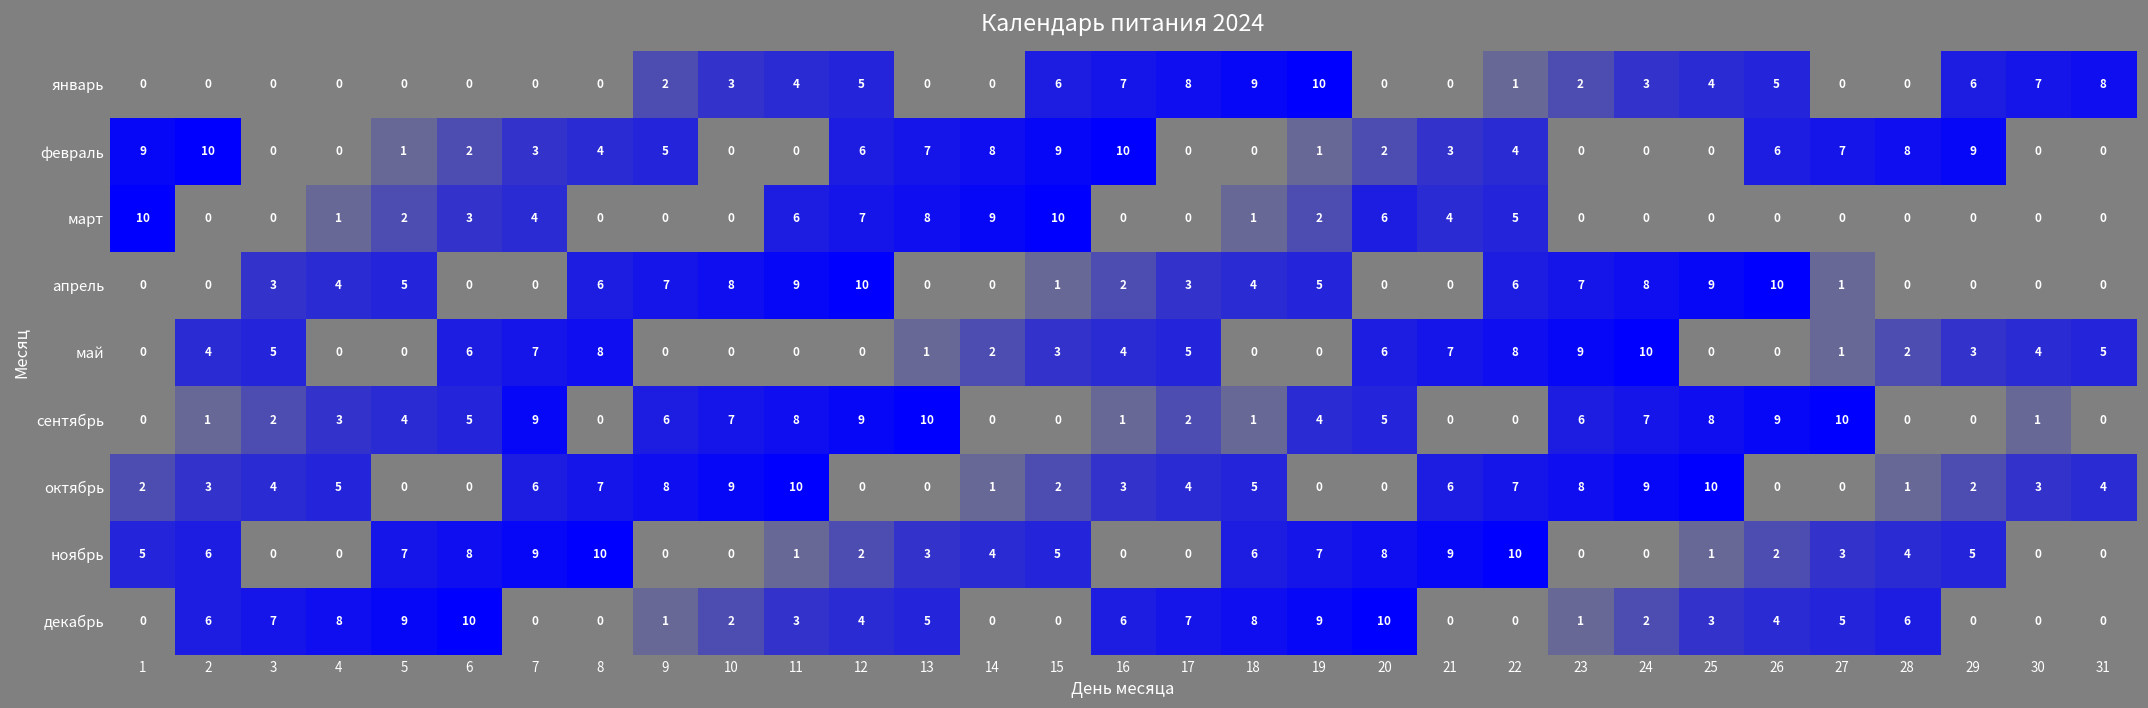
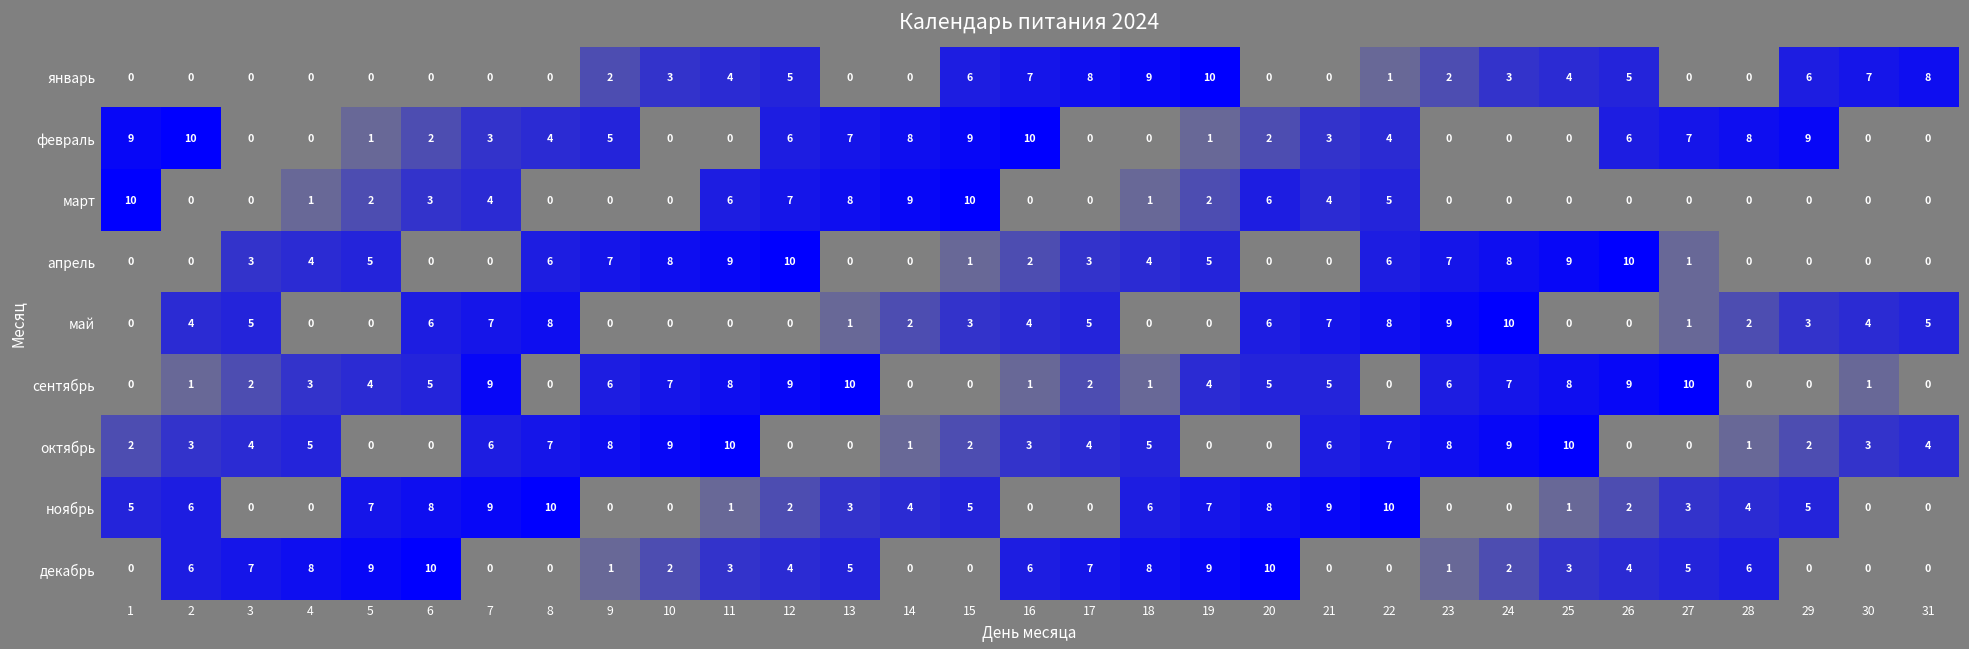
сентябрь, 21: 0 -> 5
